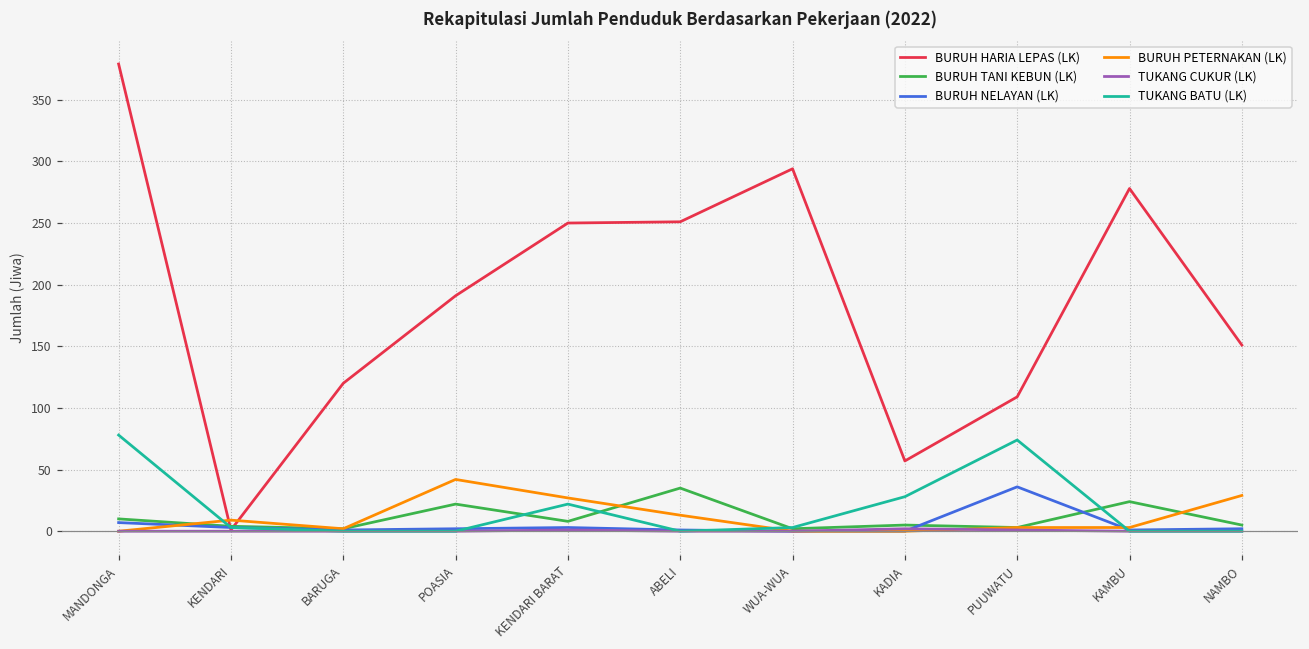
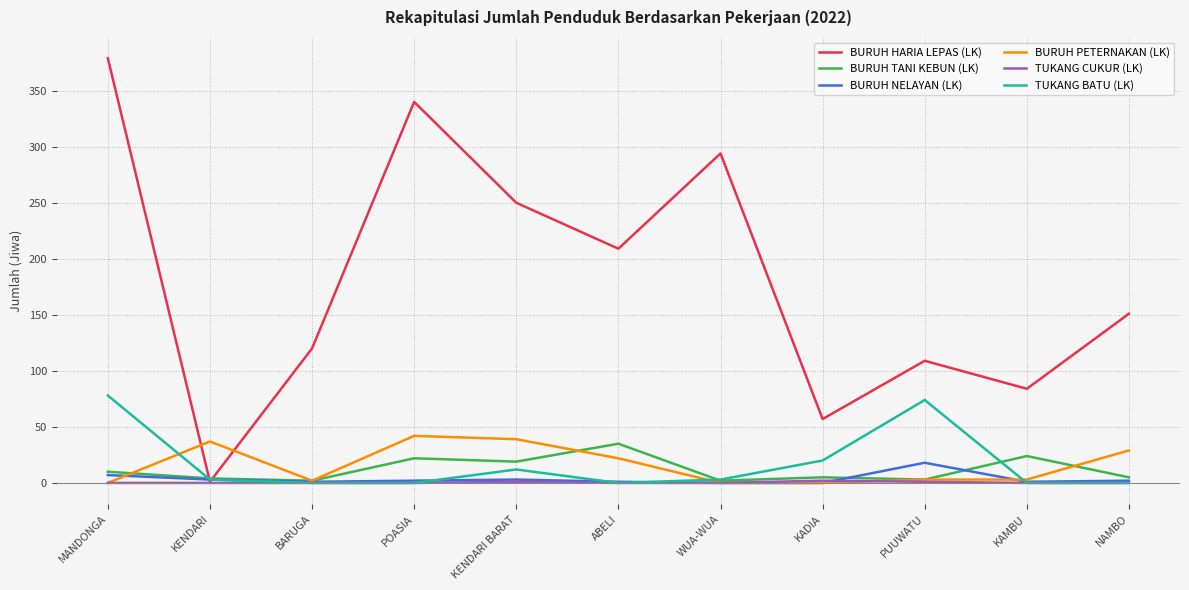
BURUH PETERNAKAN (LK), KENDARI: 9 -> 37
BURUH HARIA LEPAS (LK), POASIA: 191 -> 340
BURUH TANI KEBUN (LK), KENDARI BARAT: 8 -> 19
BURUH PETERNAKAN (LK), KENDARI BARAT: 27 -> 39
TUKANG BATU (LK), KENDARI BARAT: 22 -> 12
BURUH HARIA LEPAS (LK), ABELI: 251 -> 209
BURUH PETERNAKAN (LK), ABELI: 13 -> 22
TUKANG BATU (LK), KADIA: 28 -> 20
BURUH NELAYAN (LK), PUUWATU: 36 -> 18
BURUH HARIA LEPAS (LK), KAMBU: 278 -> 84
